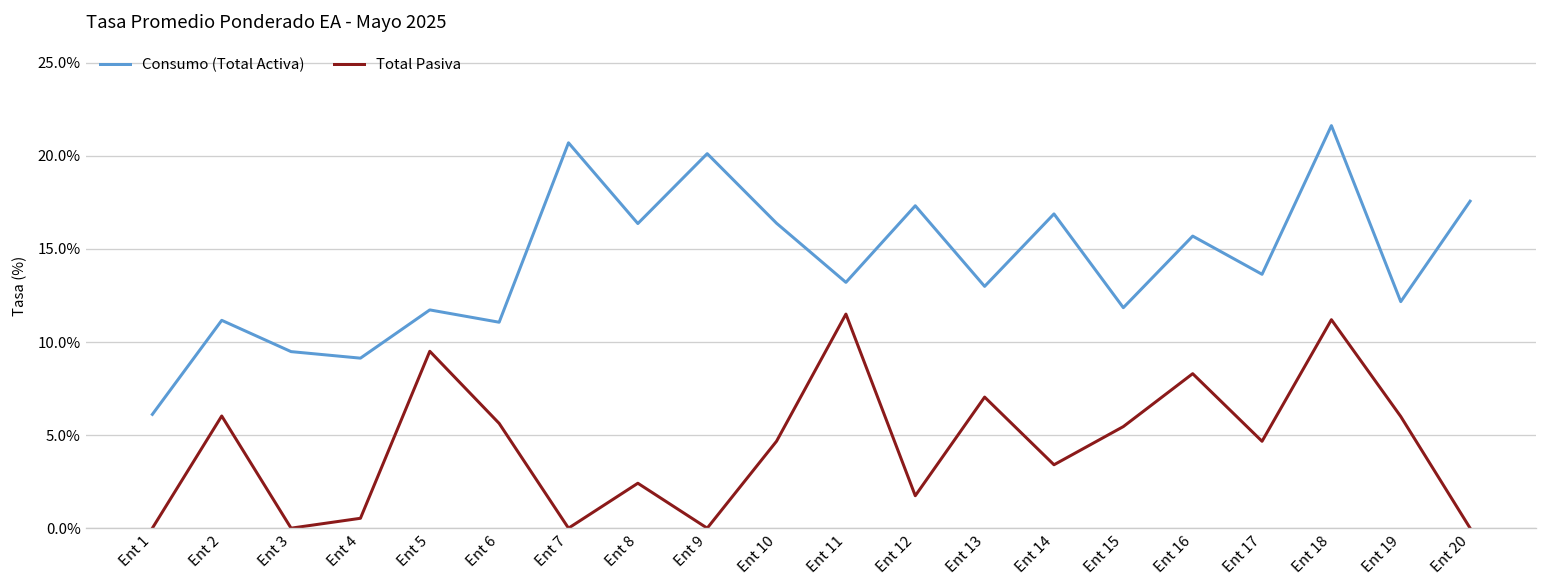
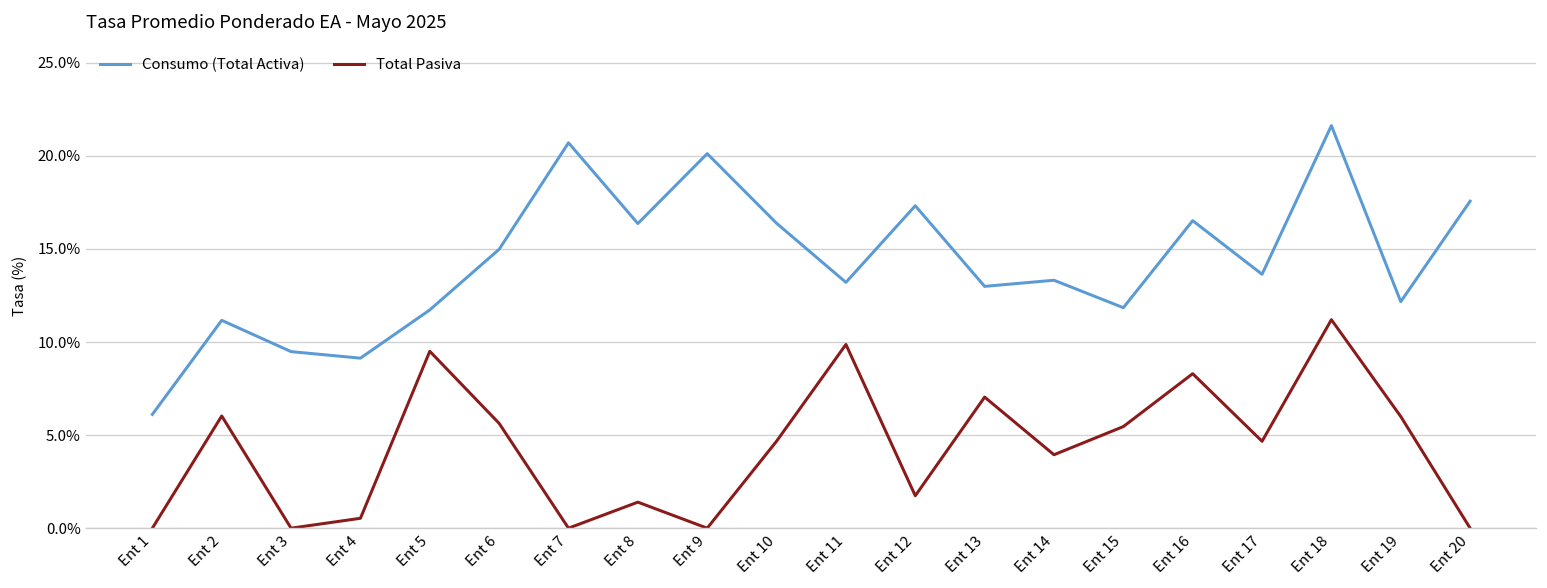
Consumo (Total Activa), Ent 6: 11.1% -> 15.0%
Total Pasiva, Ent 8: 2.4% -> 1.4%
Total Pasiva, Ent 11: 11.5% -> 9.9%
Consumo (Total Activa), Ent 14: 16.9% -> 13.3%
Total Pasiva, Ent 14: 3.4% -> 3.9%
Consumo (Total Activa), Ent 16: 15.7% -> 16.5%
